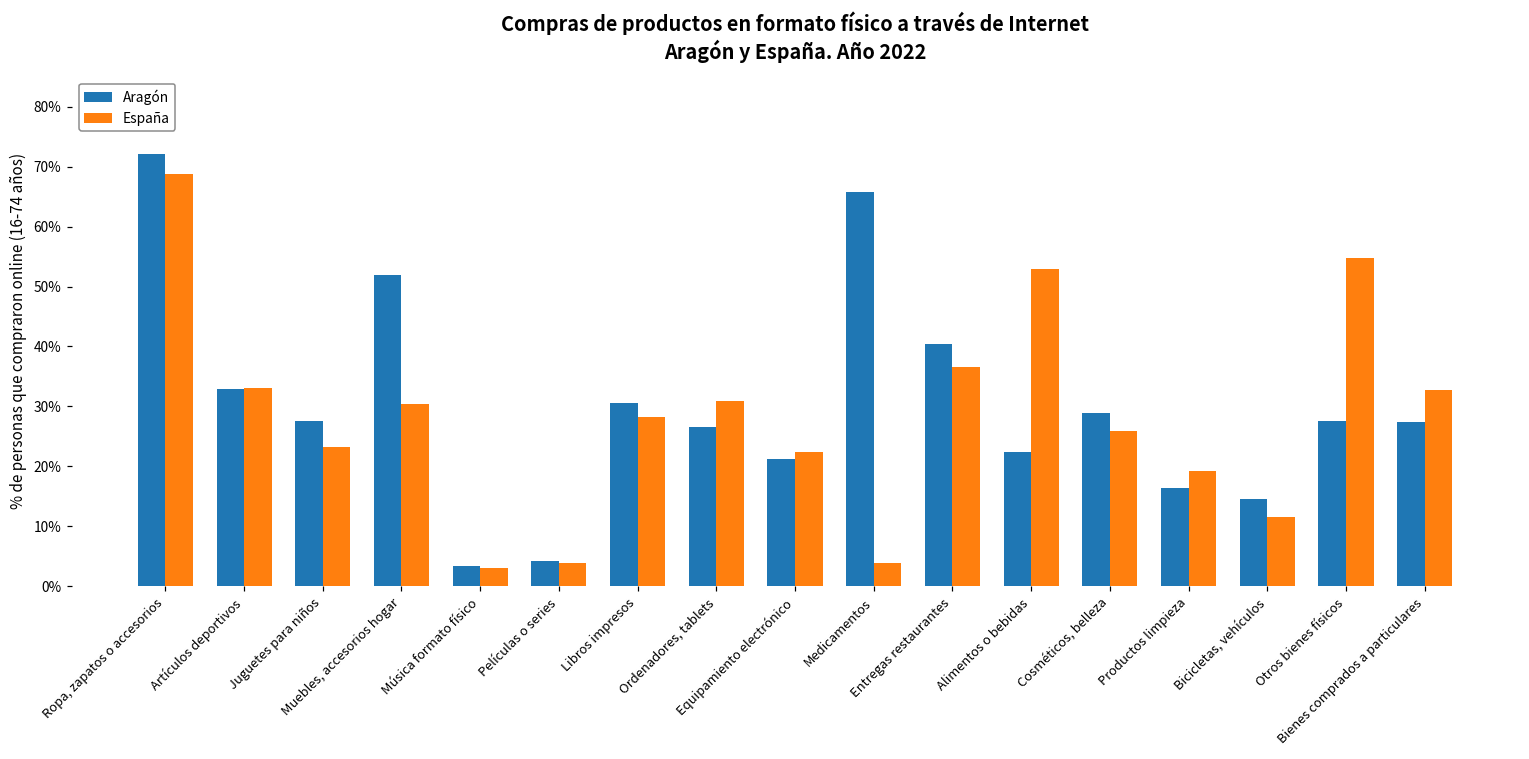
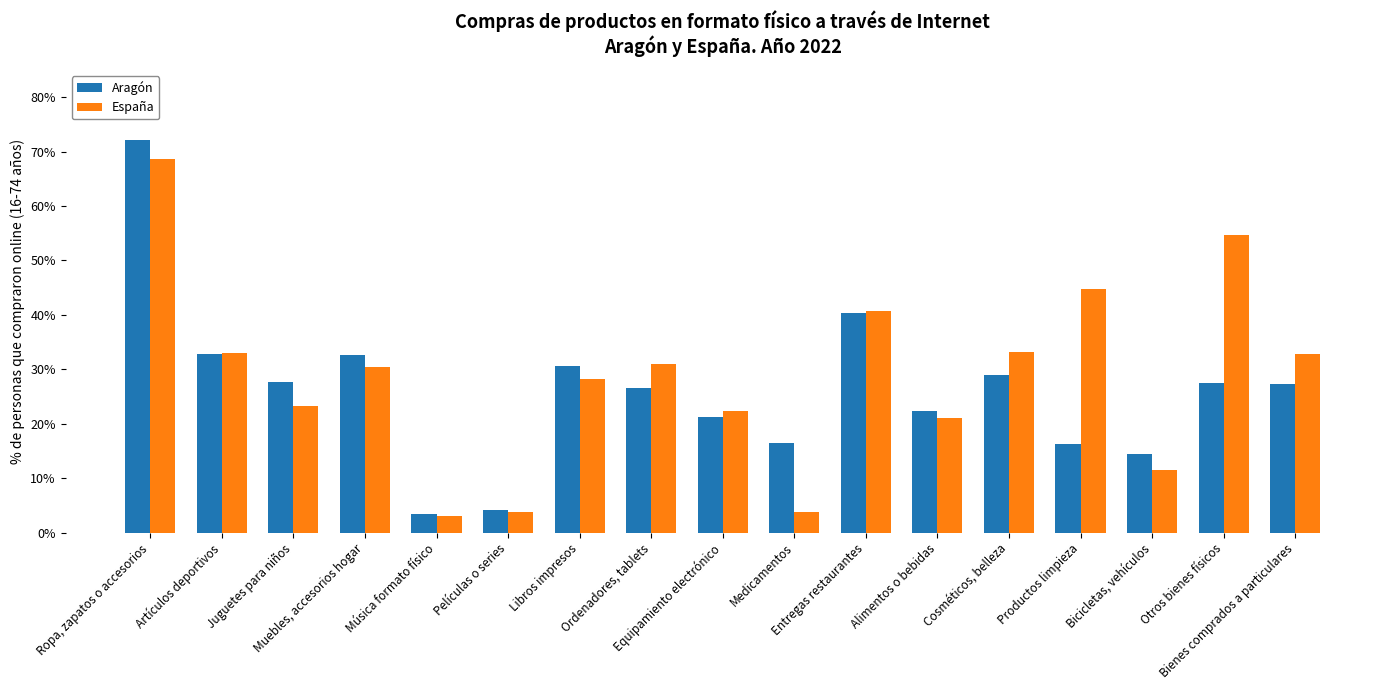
Aragón, Muebles, accesorios hogar: 52% -> 33%
Aragón, Medicamentos: 66% -> 17%
España, Entregas restaurantes: 37% -> 41%
España, Alimentos o bebidas: 53% -> 21%
España, Cosméticos, belleza: 26% -> 33%
España, Productos limpieza: 19% -> 45%
